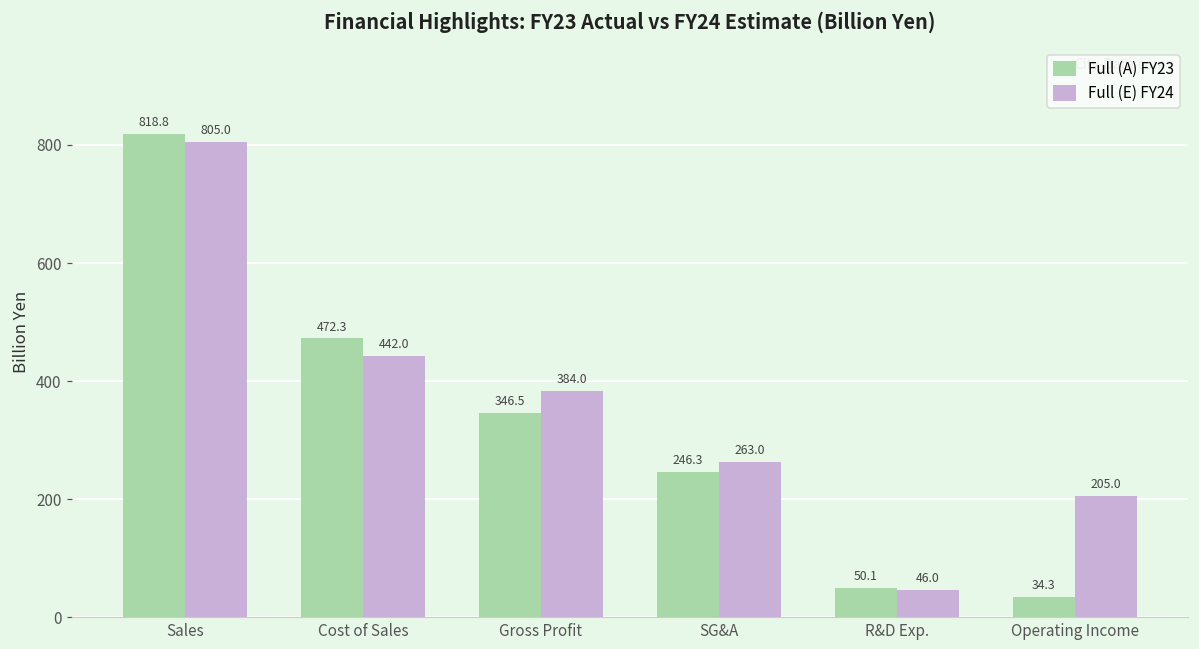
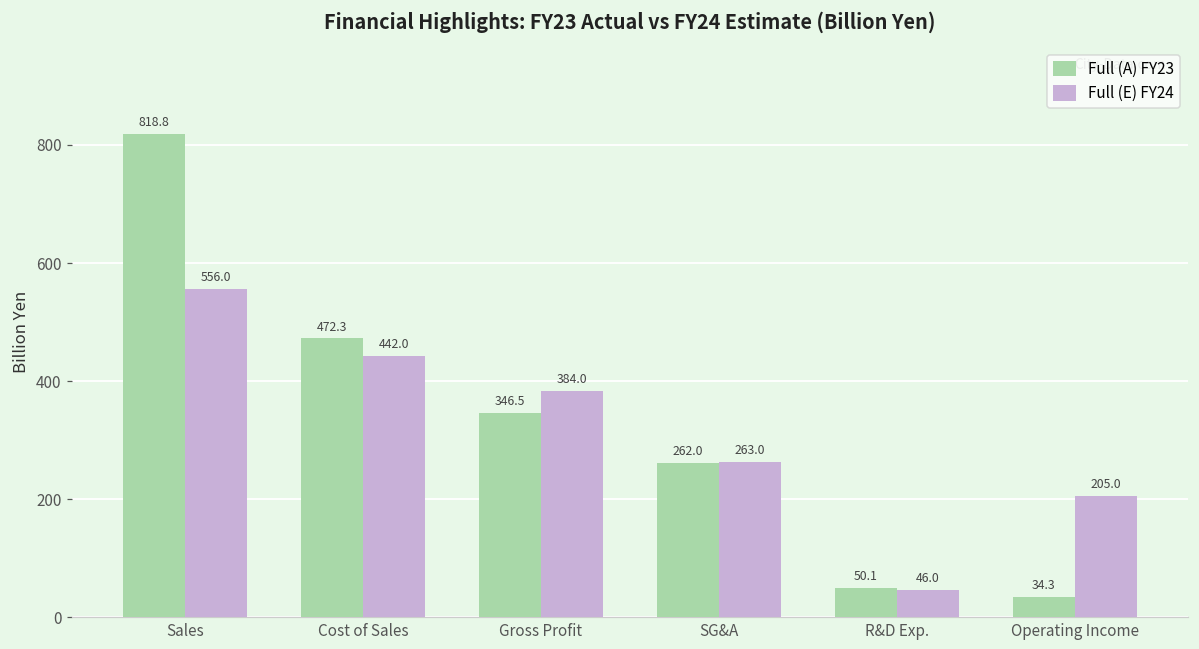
Full (E) FY24, Sales: 805.0 -> 556.0
Full (A) FY23, SG&A: 246.3 -> 262.0
